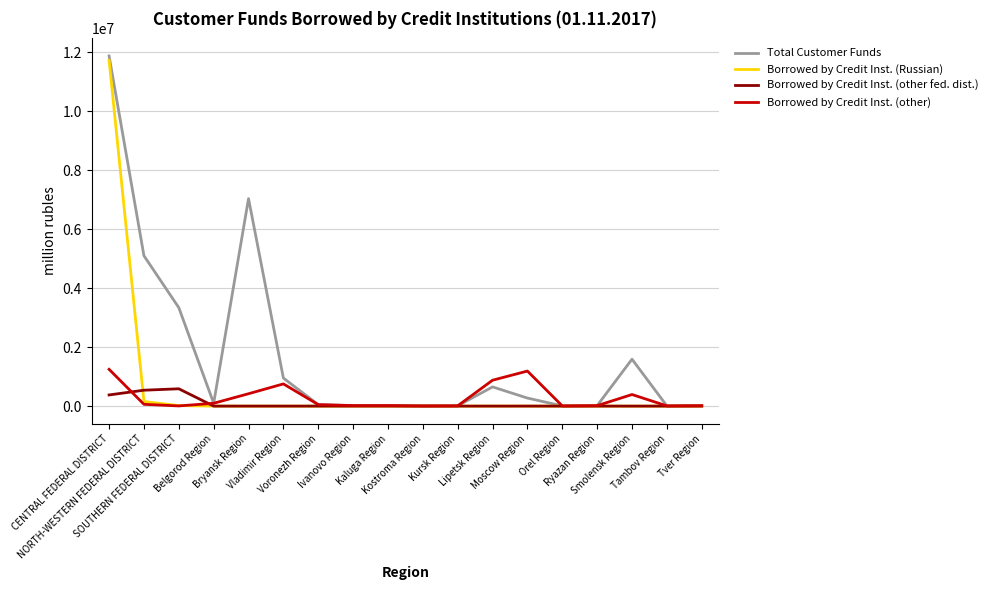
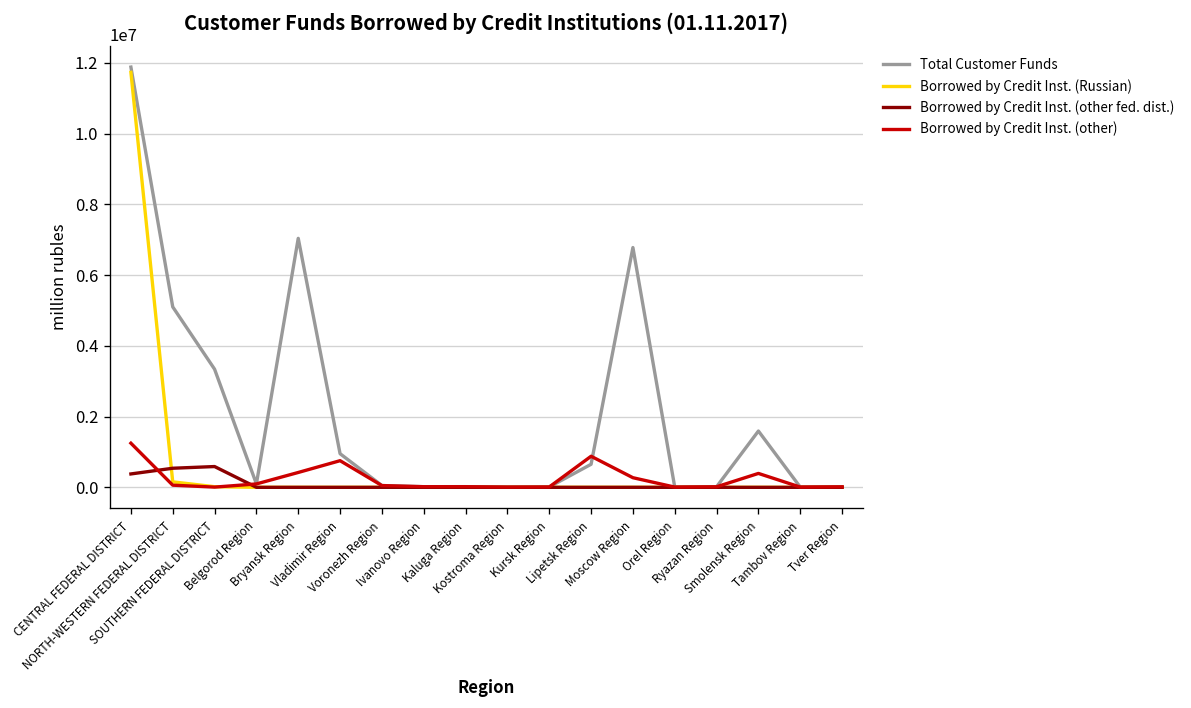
Total Customer Funds, Moscow Region: 300000 -> 6800000
Borrowed by Credit Inst. (other), Moscow Region: 1200000 -> 300000
